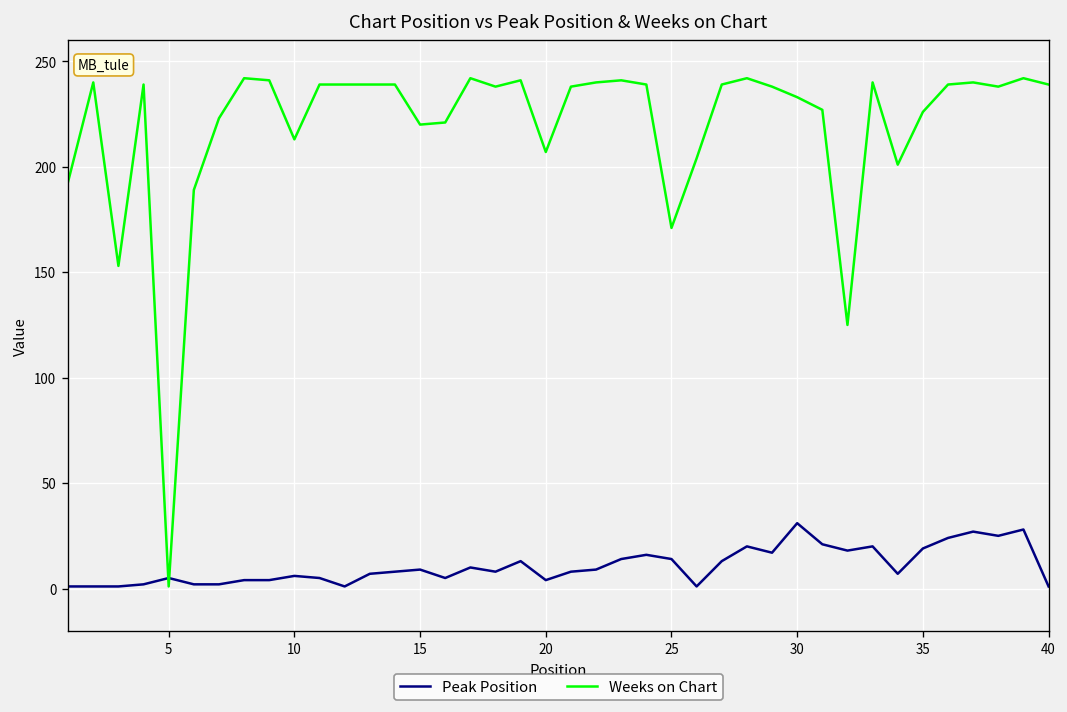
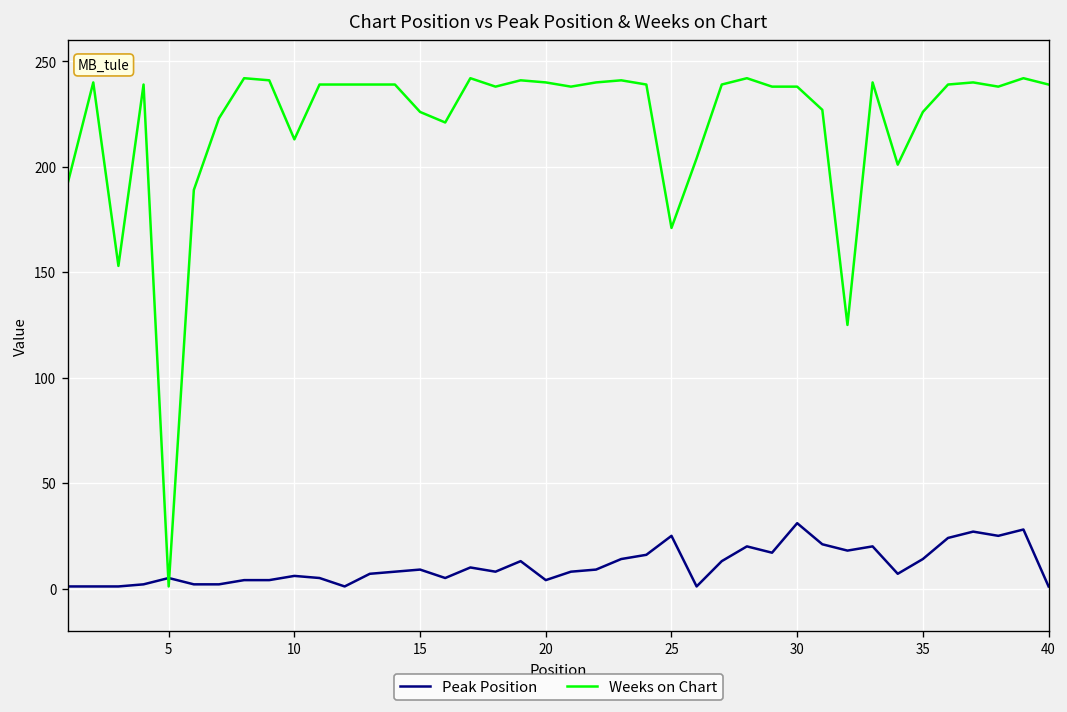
Weeks on Chart, 15: 220 -> 226
Weeks on Chart, 20: 207 -> 240
Peak Position, 25: 14 -> 25
Weeks on Chart, 30: 233 -> 238
Peak Position, 35: 19 -> 14
